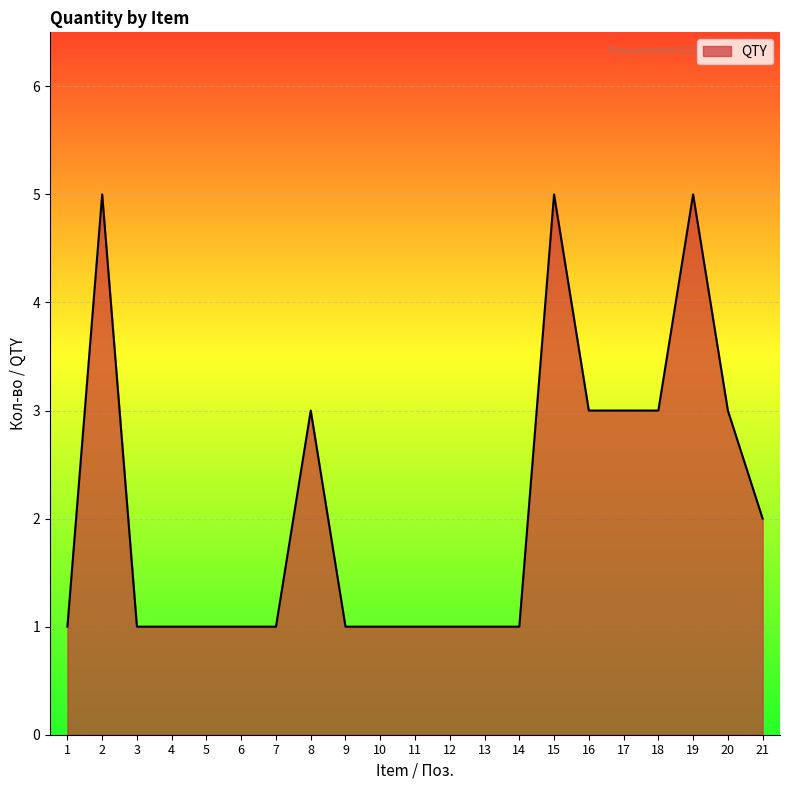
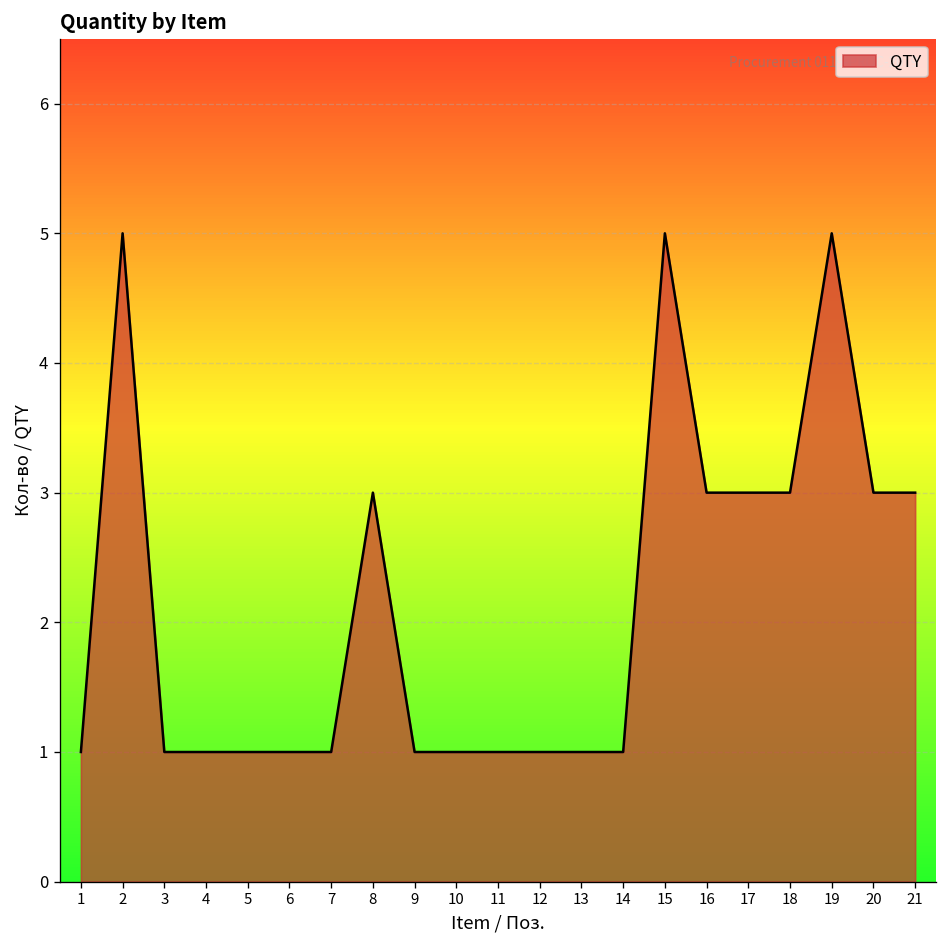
21: 2 -> 3
